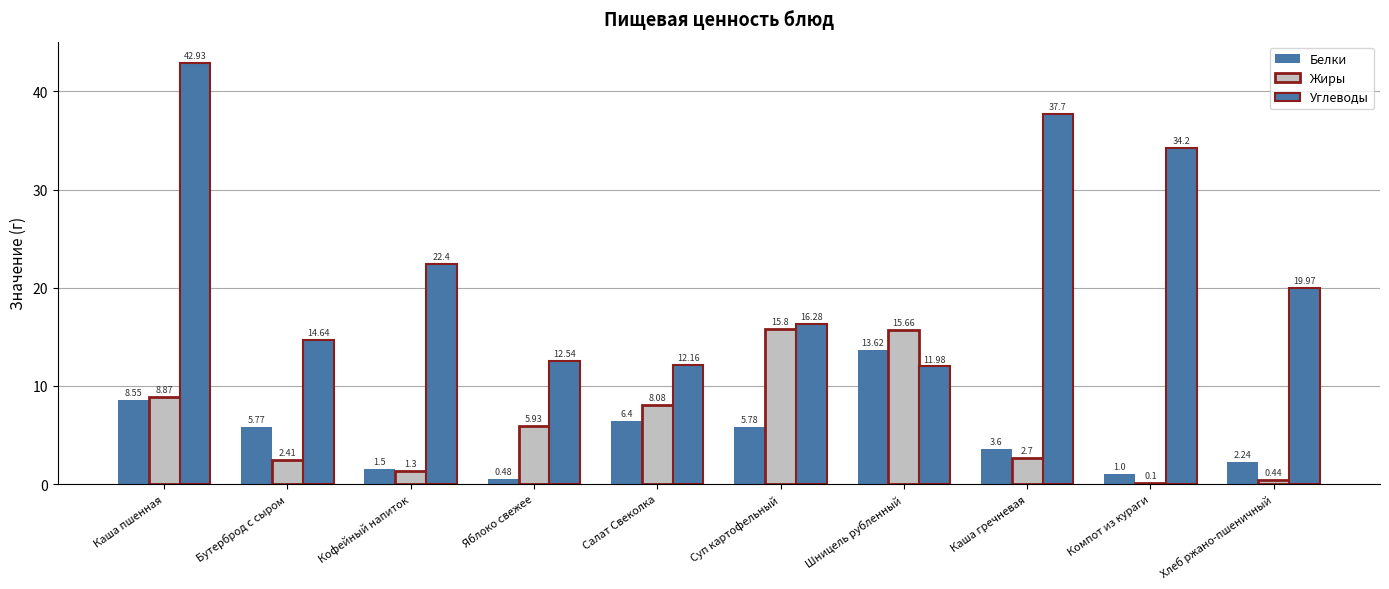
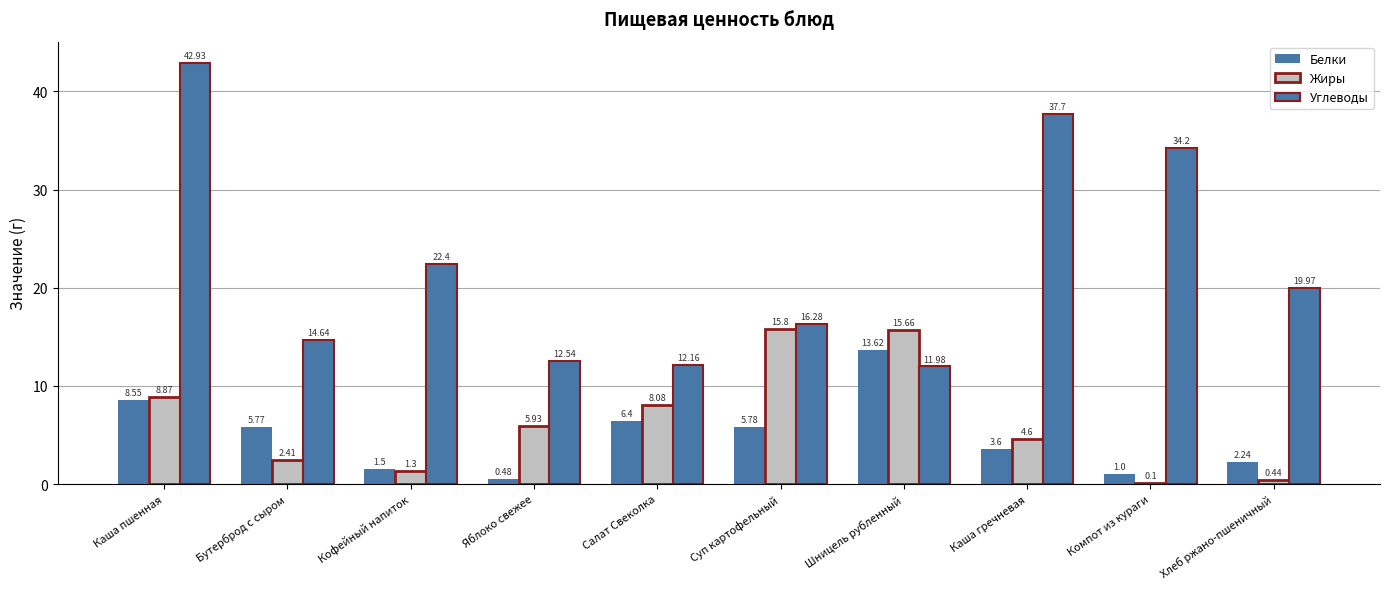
Жиры, Каша гречневая: 2.7 -> 4.6
